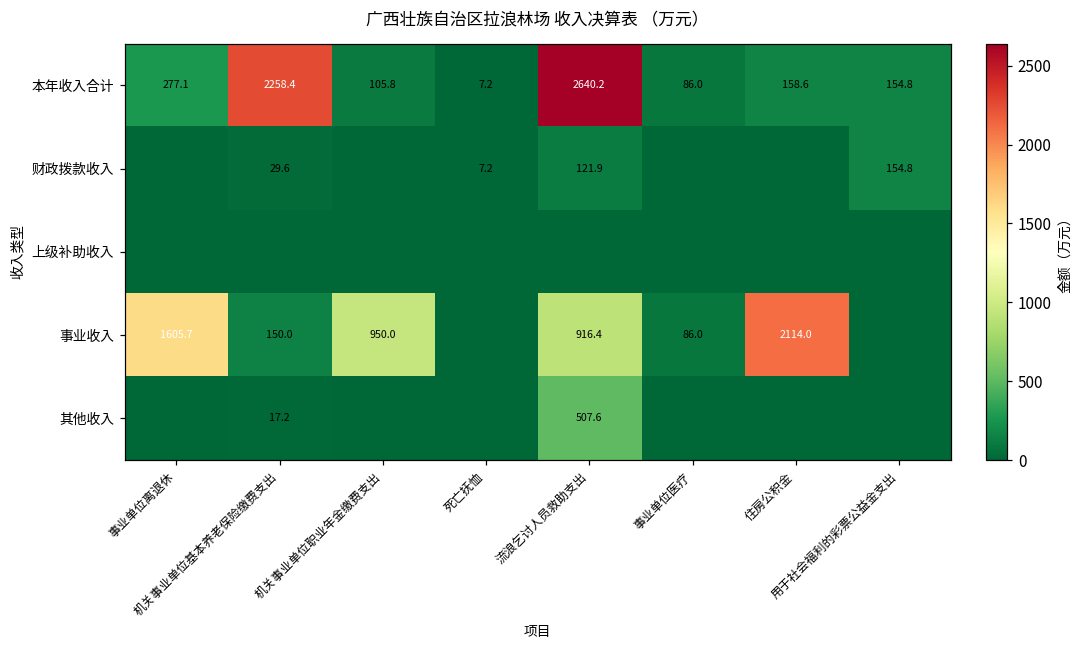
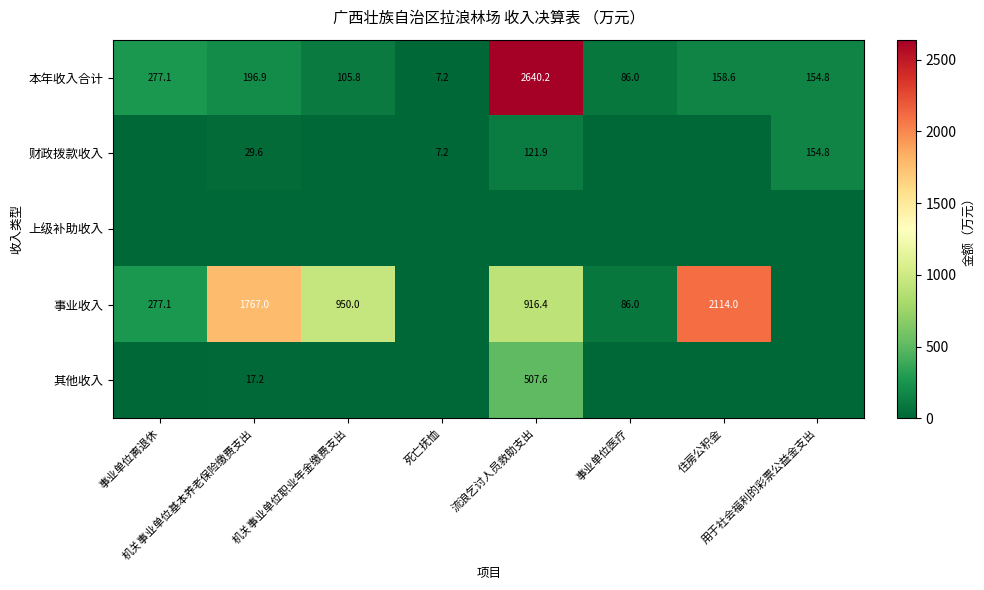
本年收入合计, 机关事业单位基本养老保险缴费支出: 2258.4 -> 196.9
事业收入, 事业单位离退休: 1605.7 -> 277.1
事业收入, 机关事业单位基本养老保险缴费支出: 150.0 -> 1767.0
